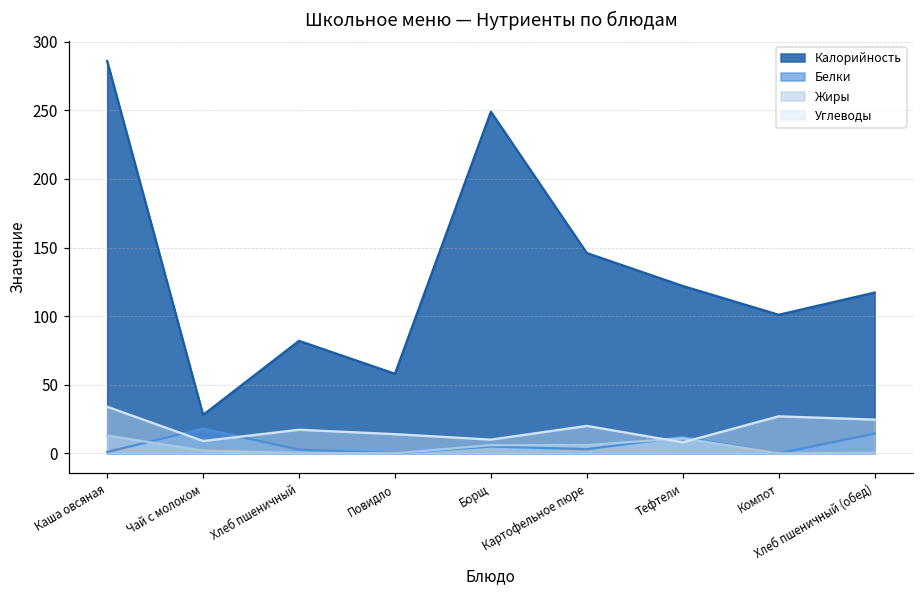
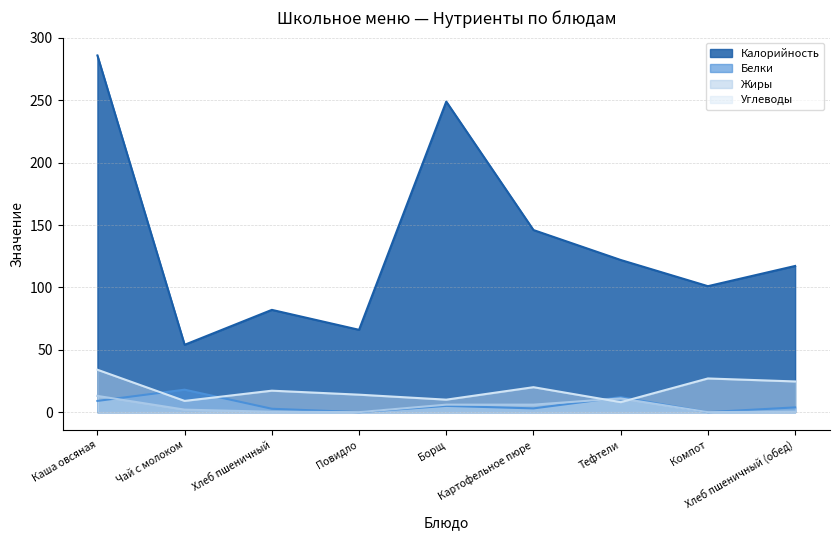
Белки, Каша овсяная: 1 -> 9
Калорийность, Чай с молоком: 28 -> 54
Калорийность, Повидло: 58 -> 66
Белки, Хлеб пшеничный (обед): 14 -> 4
